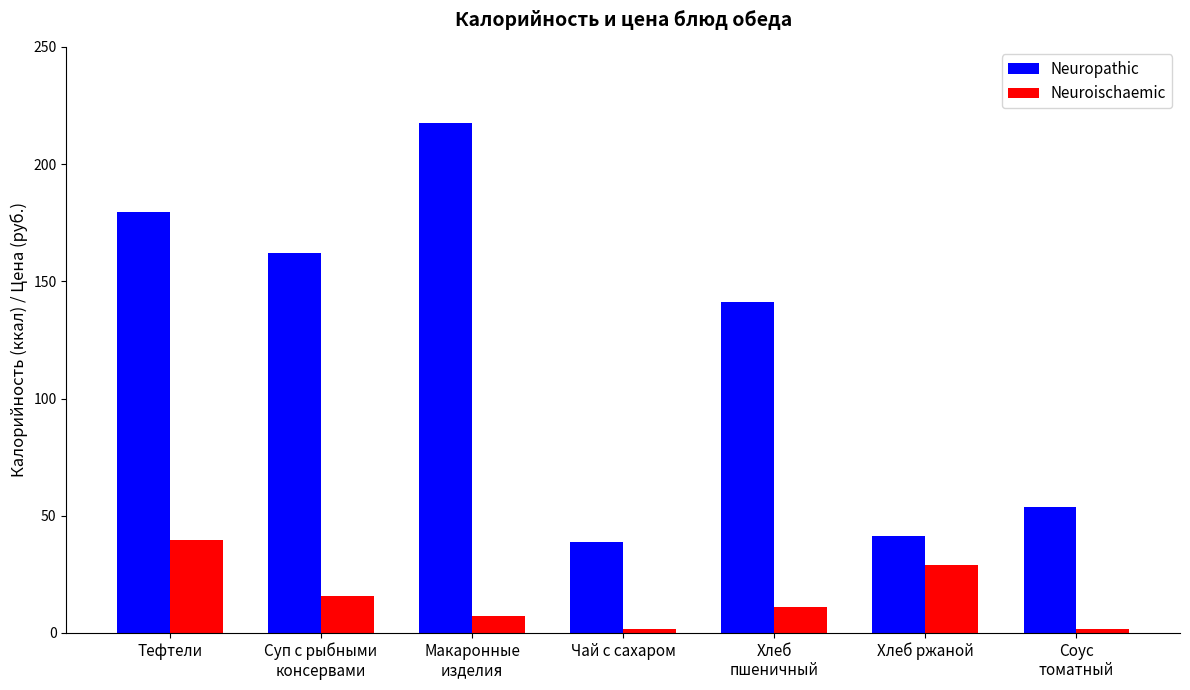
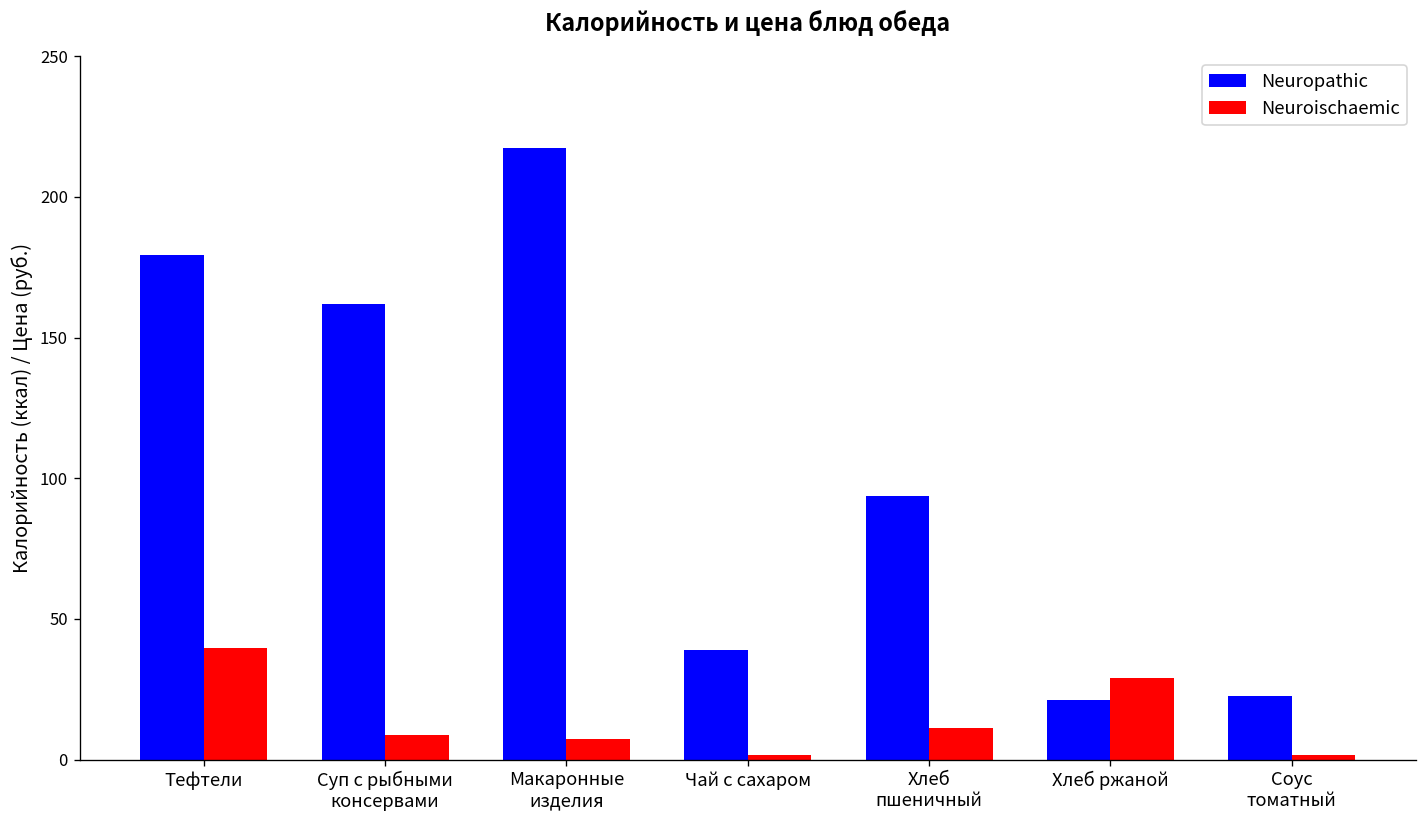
Neuroischaemic, Суп с рыбными консервами: 16 -> 9
Neuropathic, Хлеб пшеничный: 141 -> 94
Neuropathic, Хлеб ржаной: 41 -> 21
Neuropathic, Соус томатный: 54 -> 23
